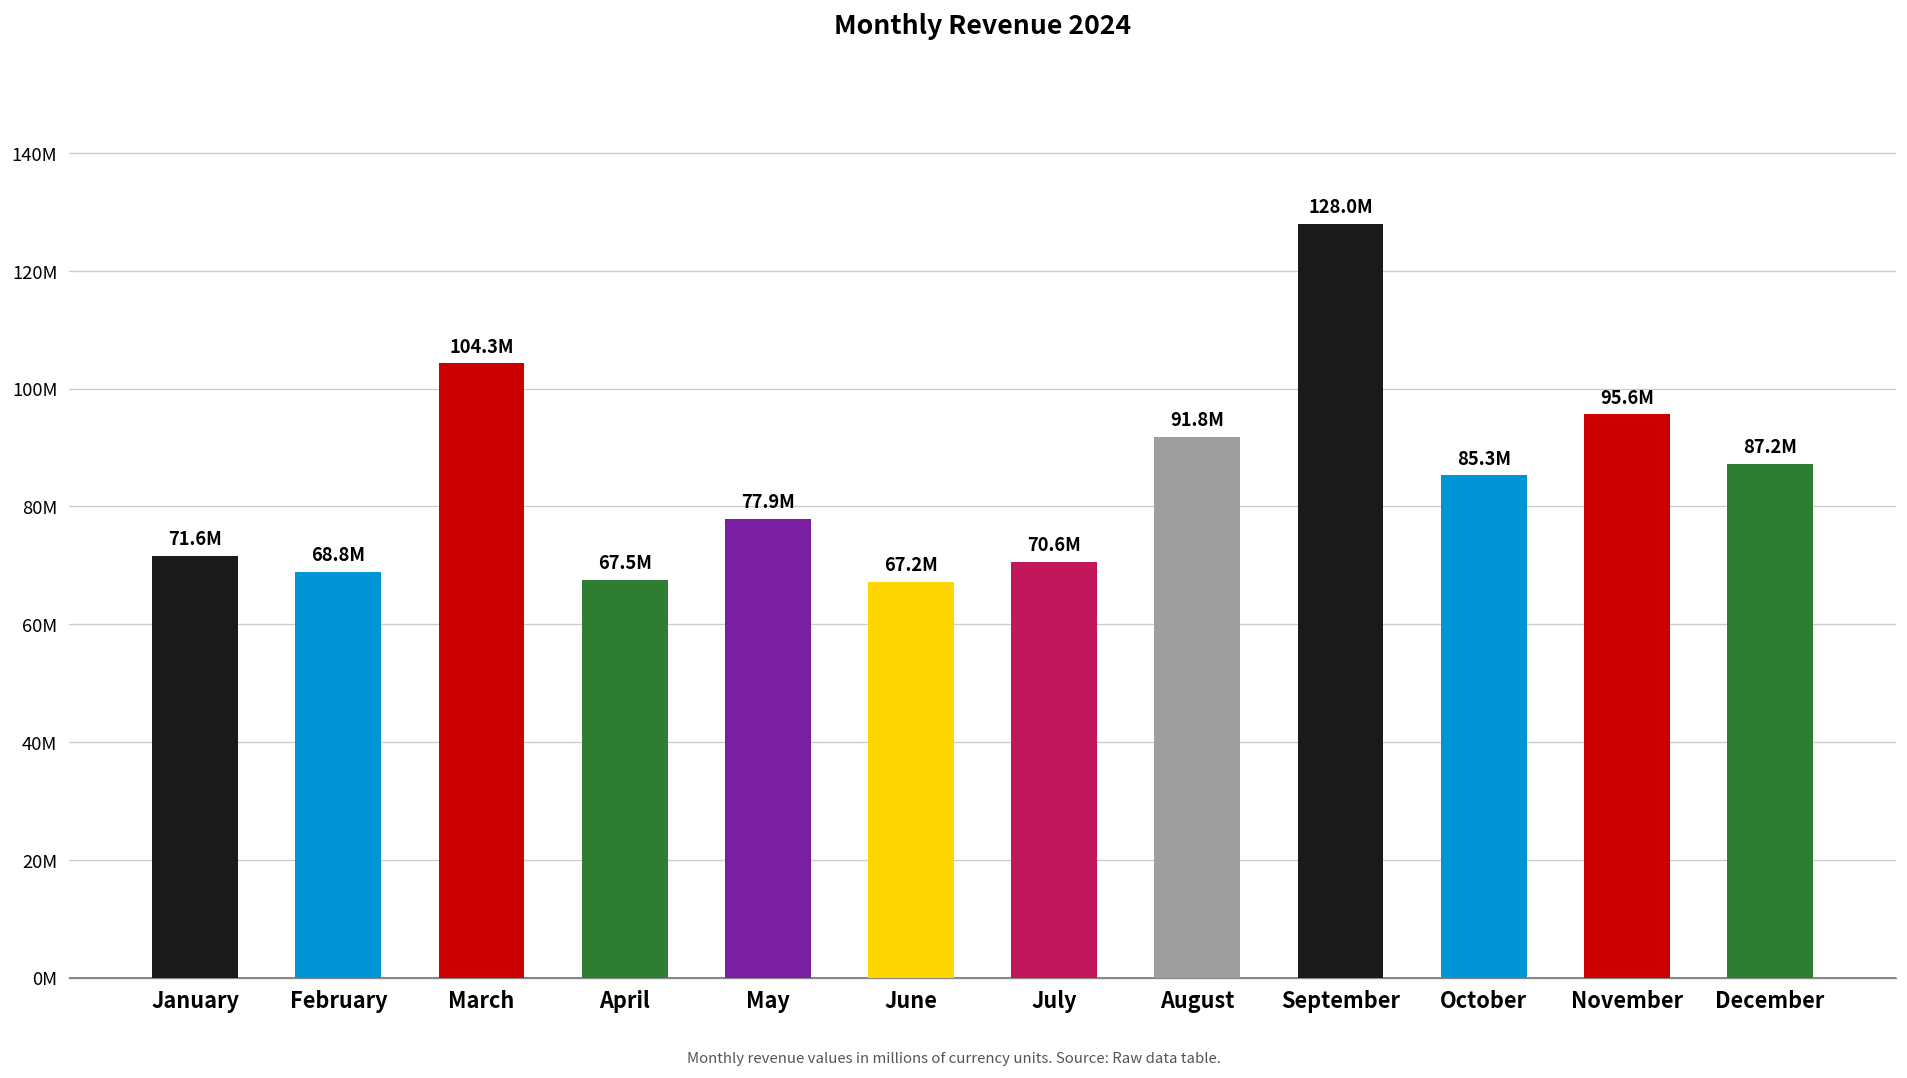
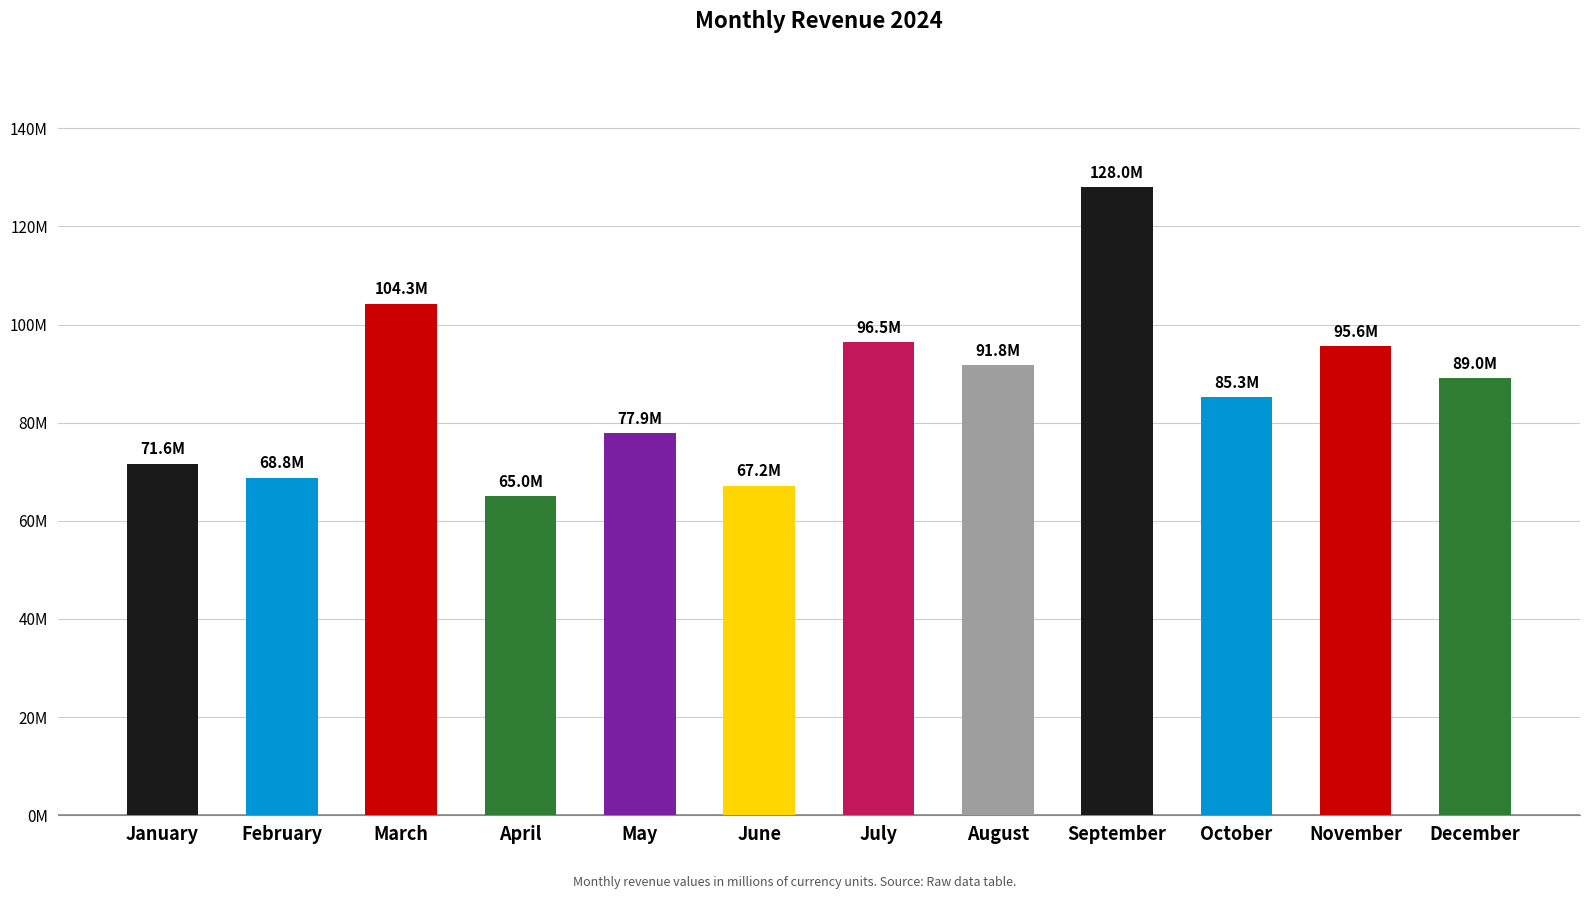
April: 67.5M -> 65.0M
July: 70.6M -> 96.5M
December: 87.2M -> 89.0M
